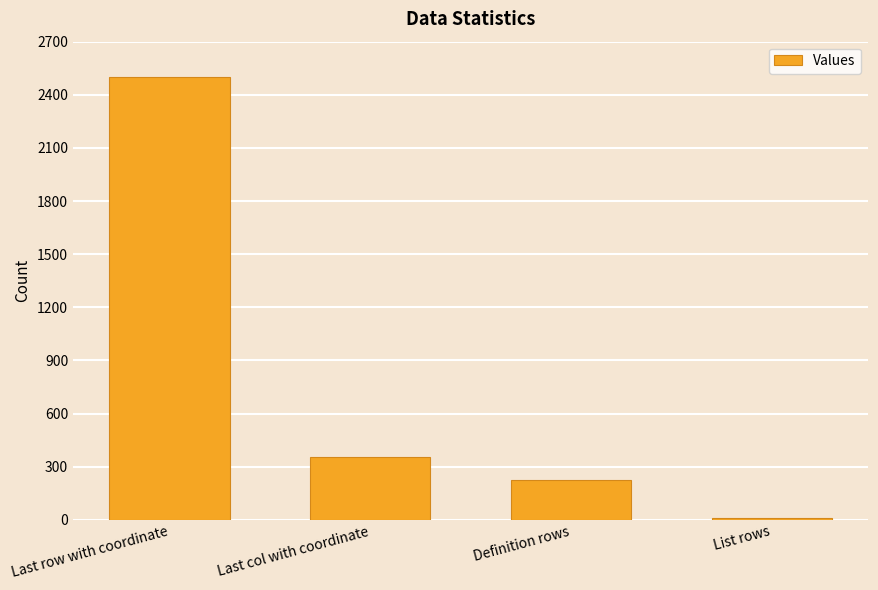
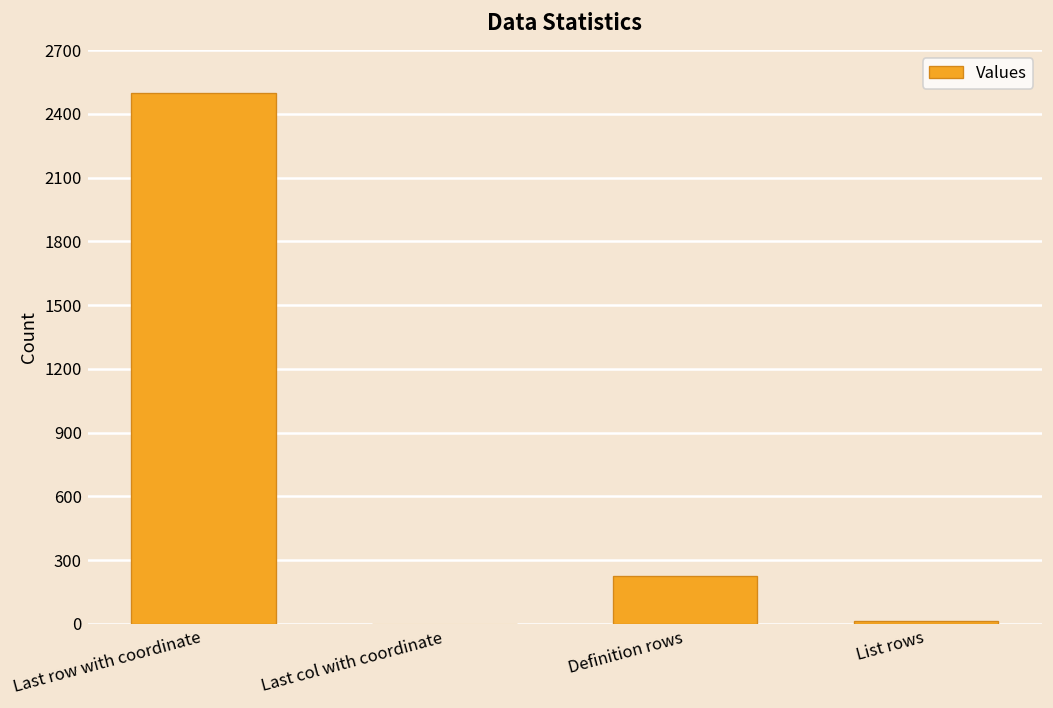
Last col with coordinate: 360 -> 0
